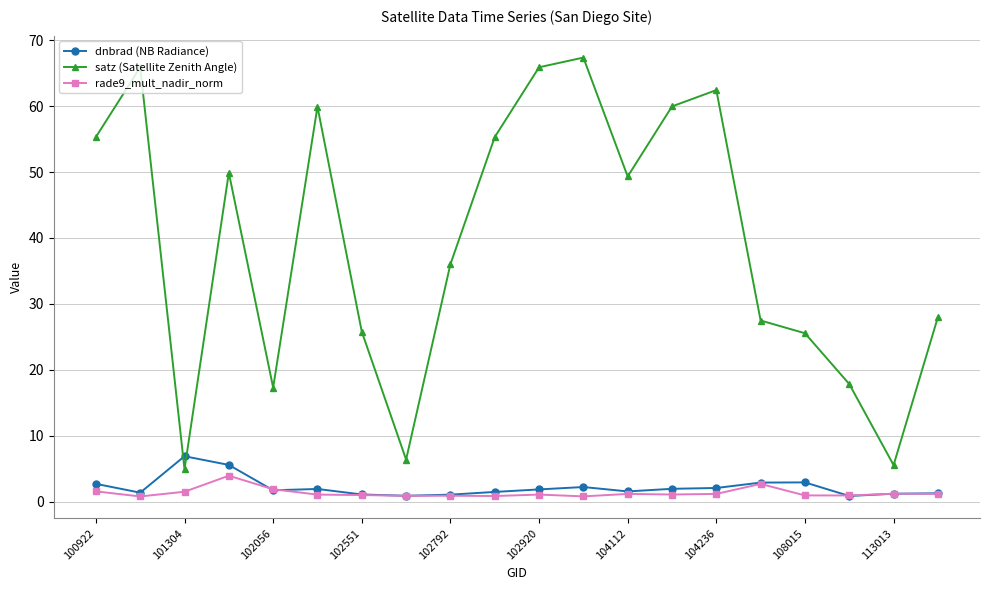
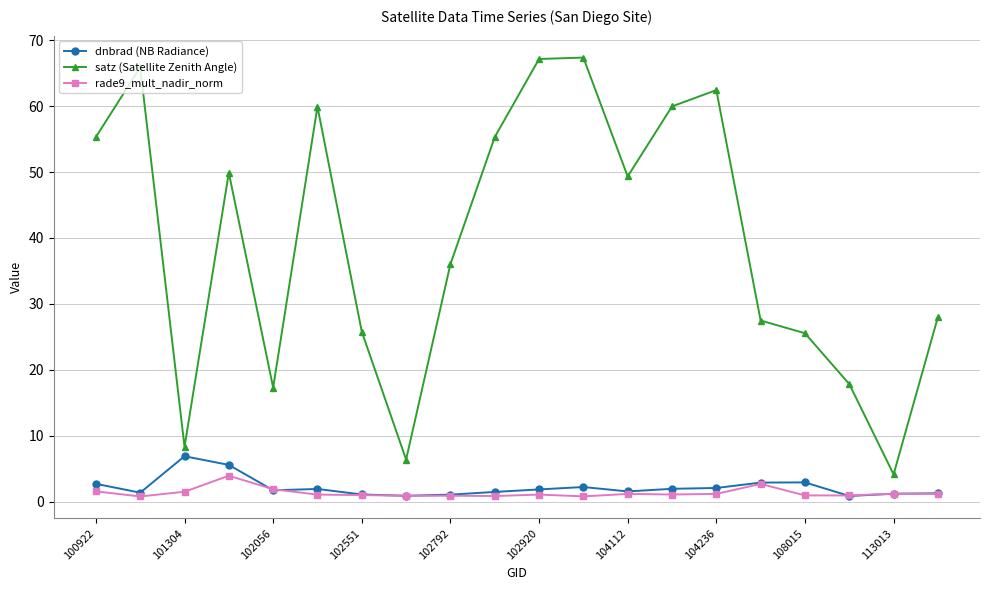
satz (Satellite Zenith Angle), 101304: 5 -> 8
satz (Satellite Zenith Angle), 102920: 66 -> 67
satz (Satellite Zenith Angle), 113013: 6 -> 4
